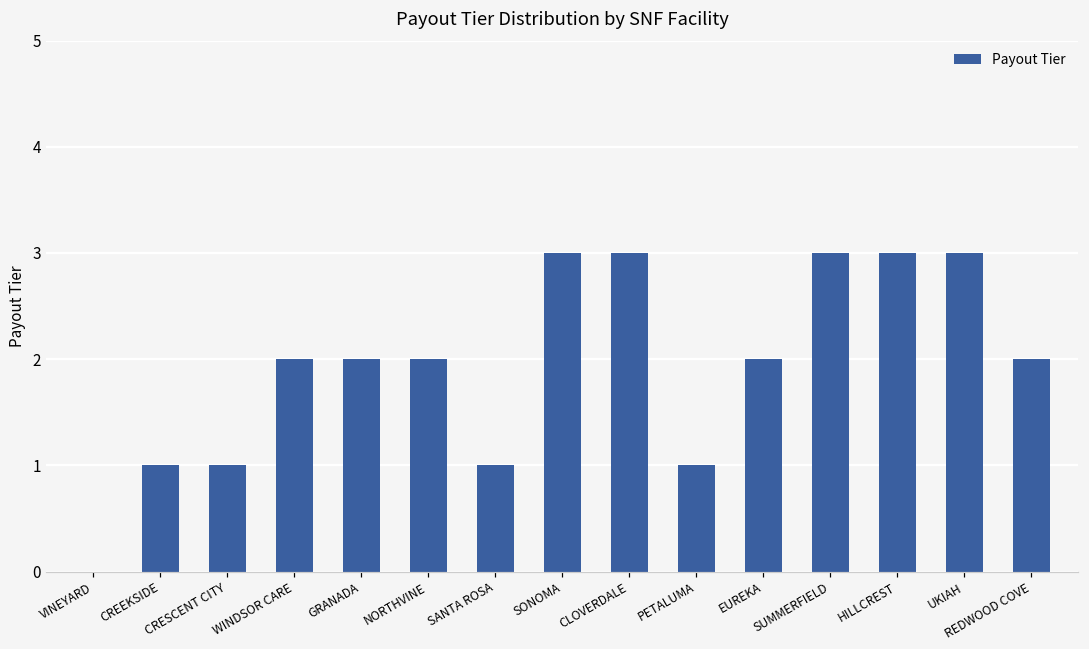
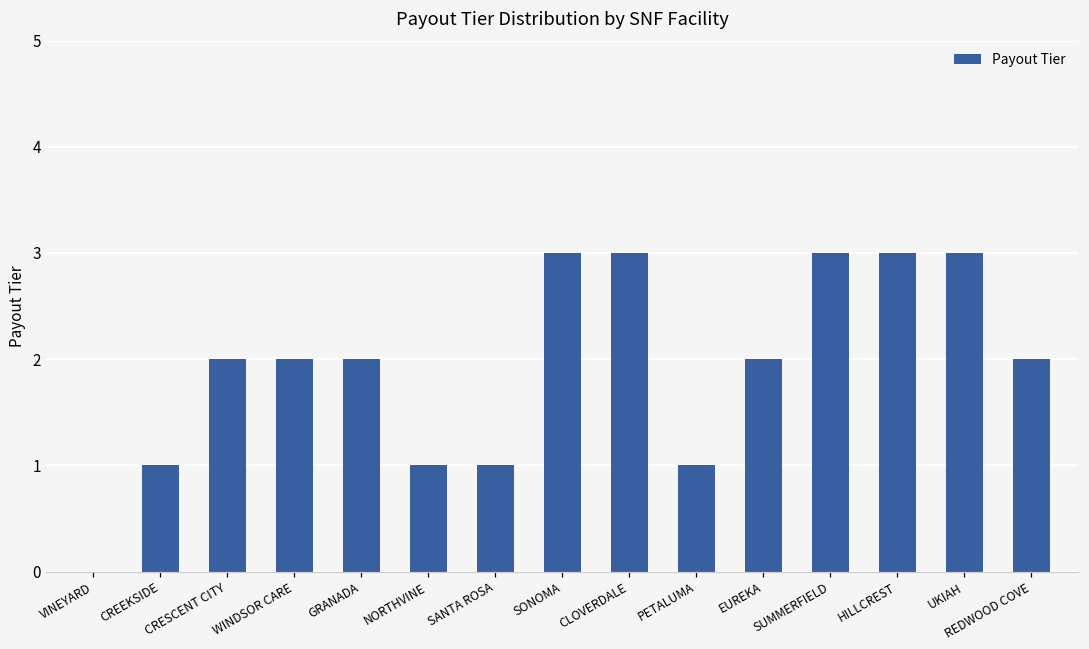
CRESCENT CITY: 1 -> 2
NORTHVINE: 2 -> 1
